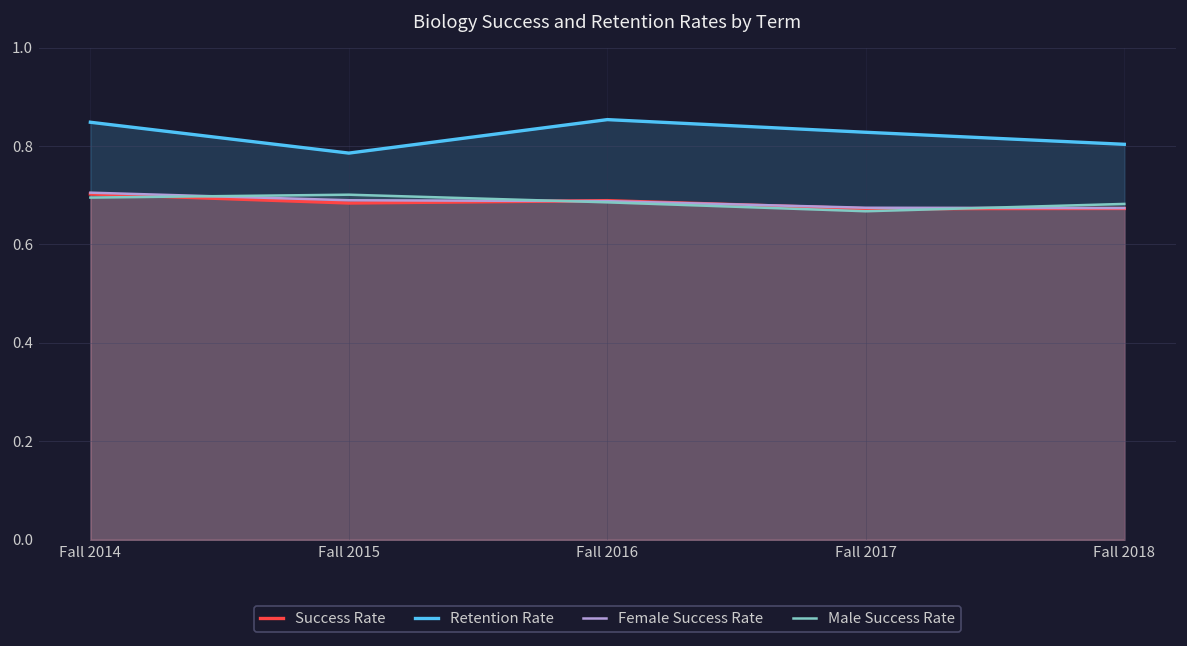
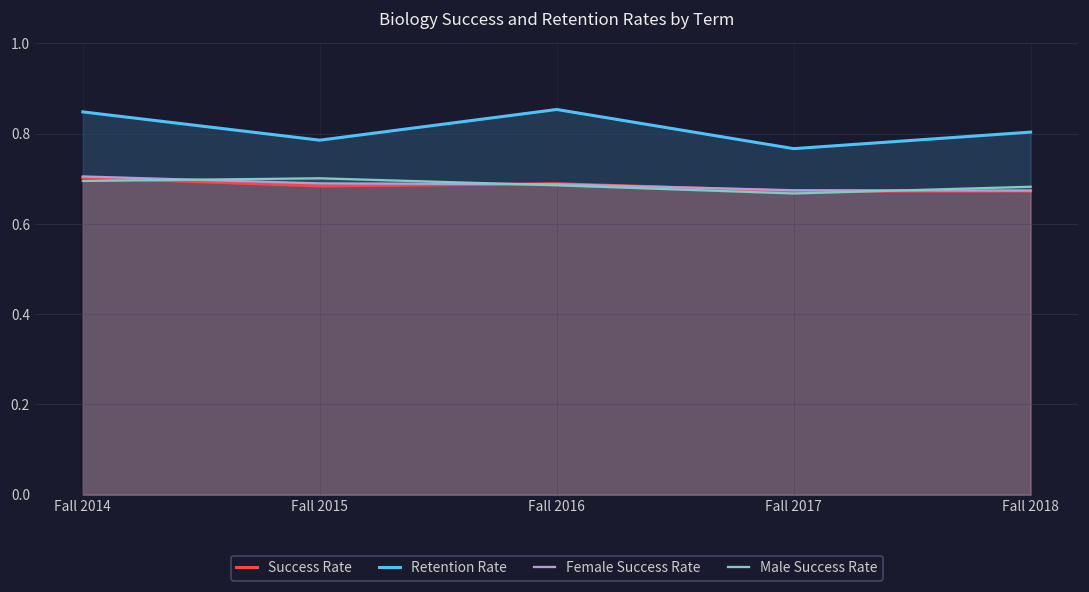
Retention Rate, Fall 2017: 0.83 -> 0.77
